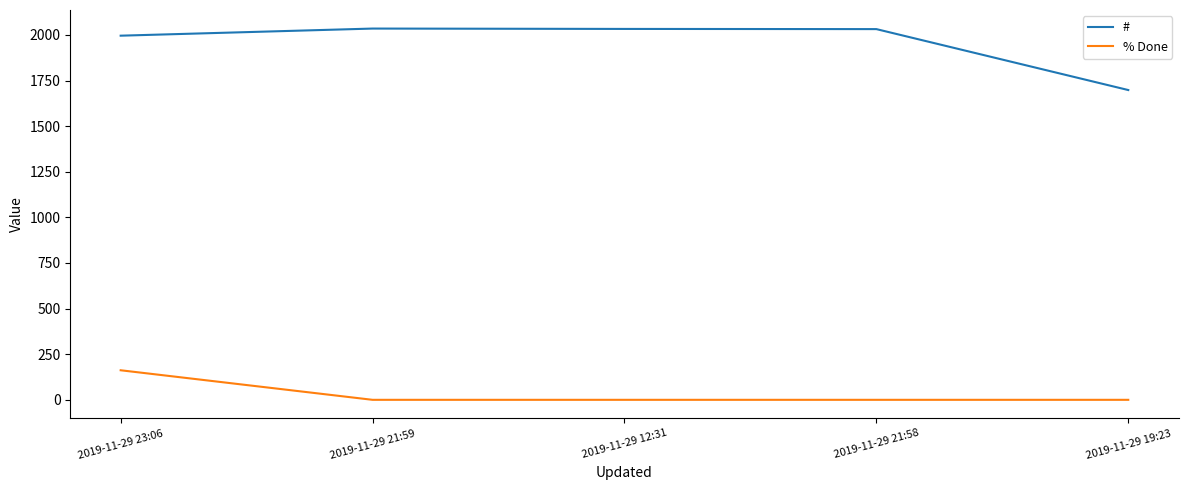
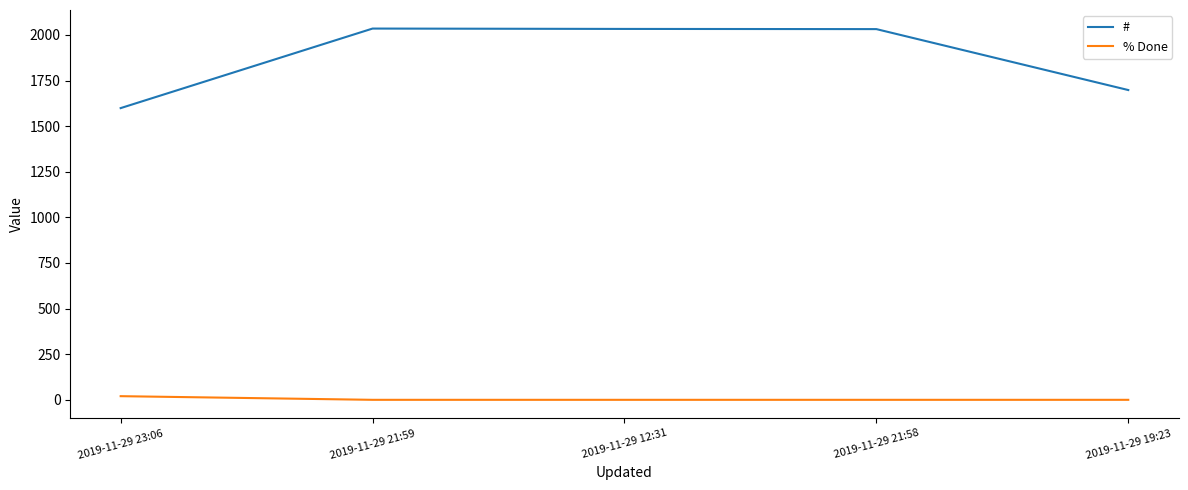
#, 2019-11-29 23:06: 2000 -> 1600
% Done, 2019-11-29 23:06: 160 -> 20
